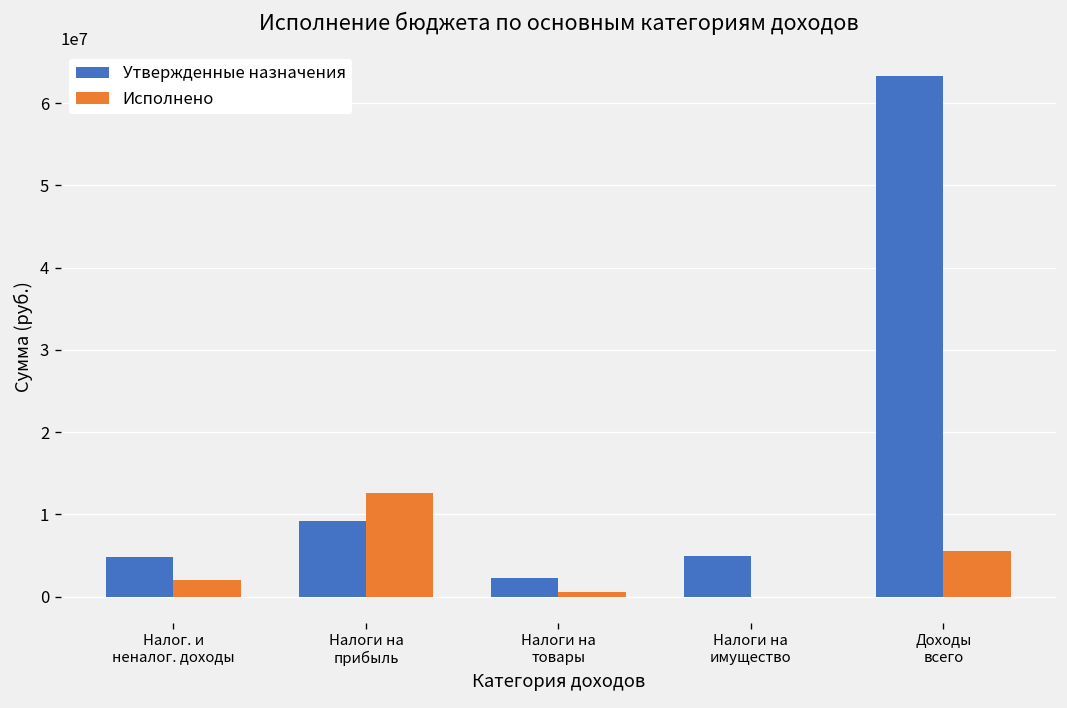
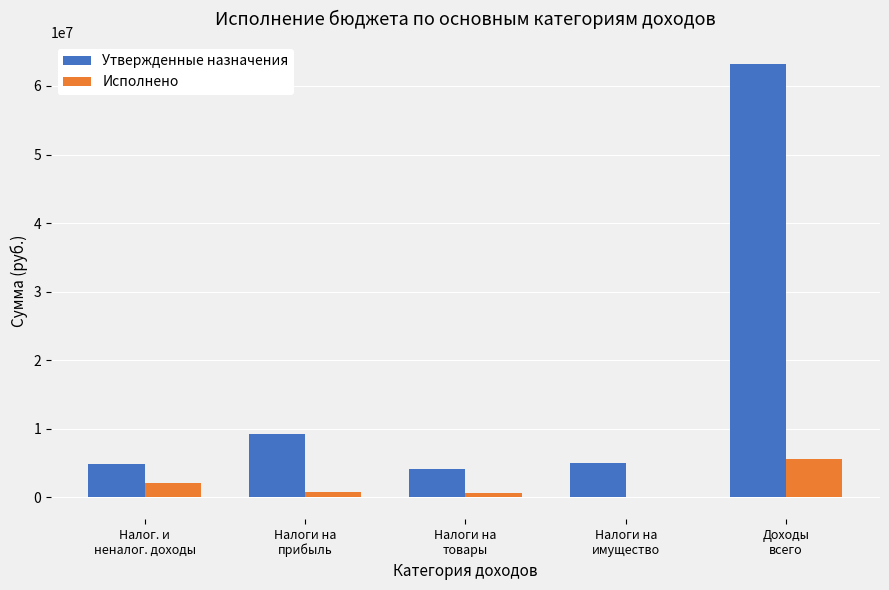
Исполнено, Налоги на прибыль: 13000000 -> 1000000
Утвержденные назначения, Налоги на товары: 2000000 -> 4000000
